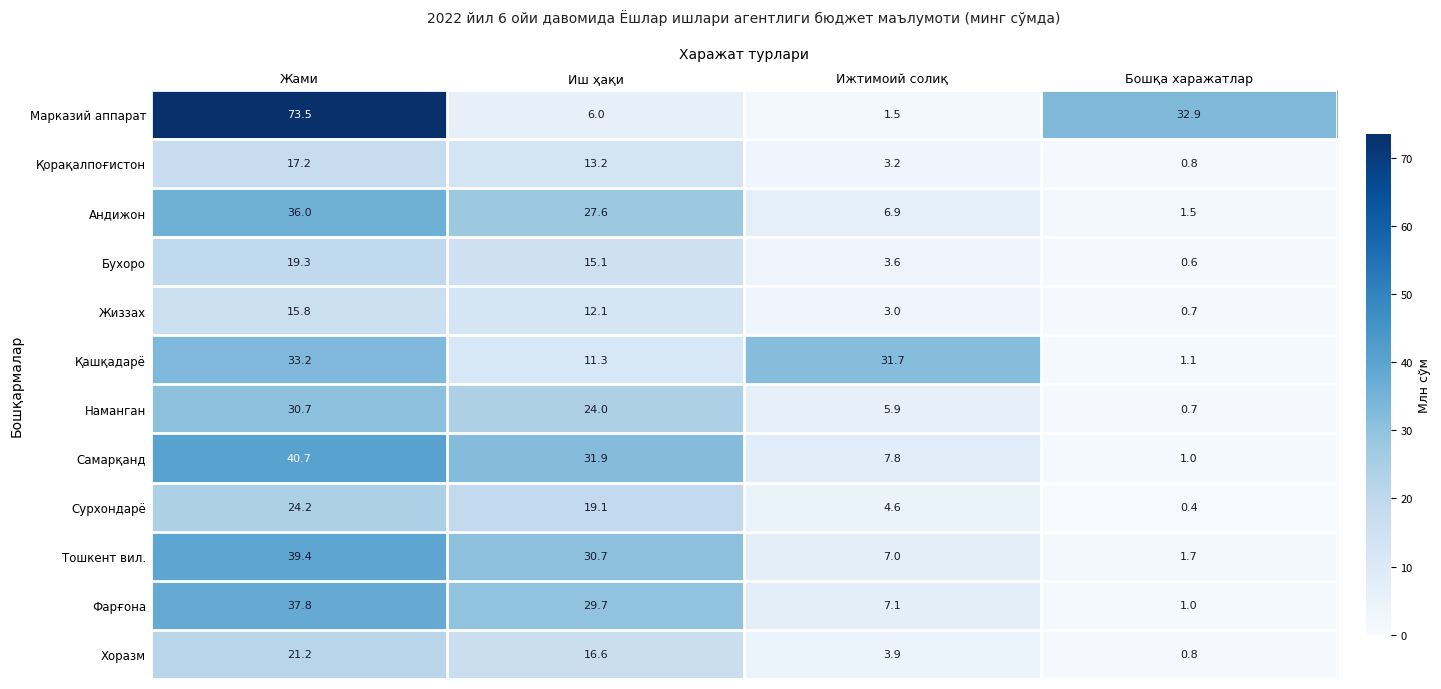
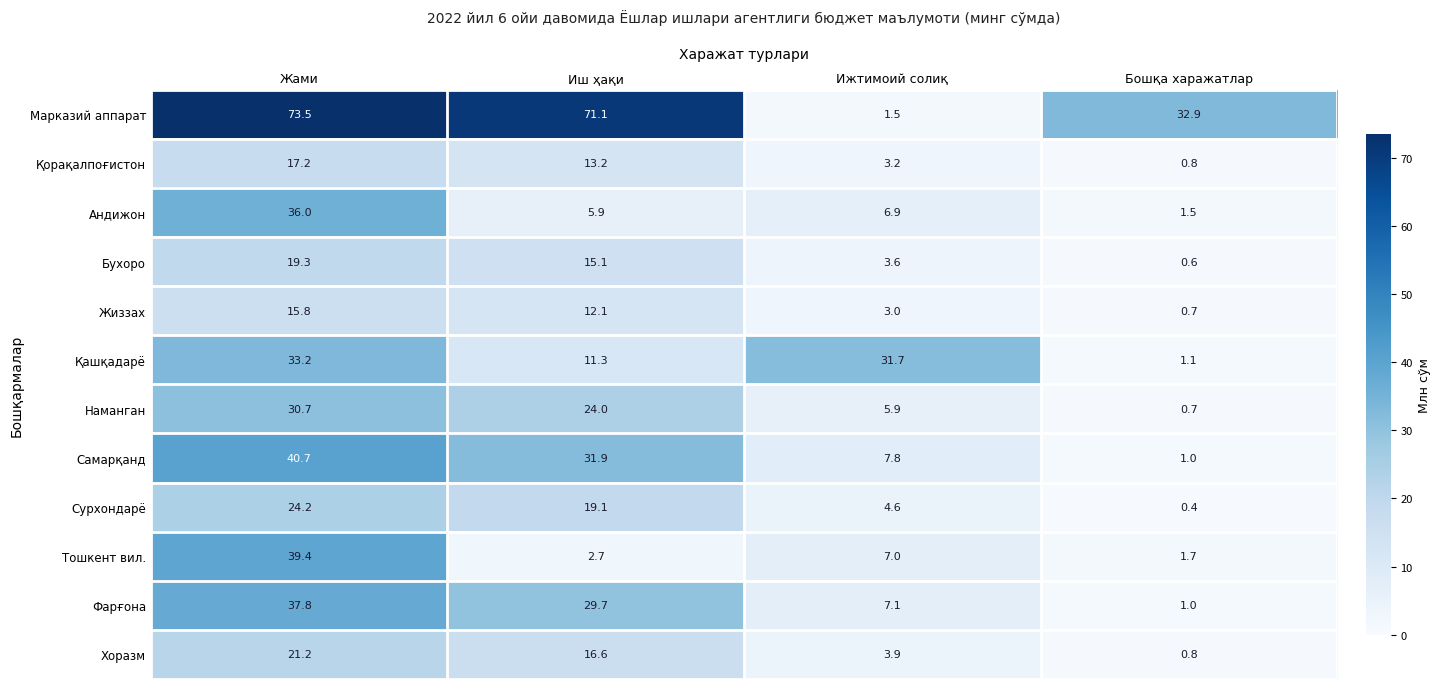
Марказий аппарат, Иш ҳақи: 6.0 -> 71.1
Андижон, Иш ҳақи: 27.6 -> 5.9
Тошкент вил., Иш ҳақи: 30.7 -> 2.7
